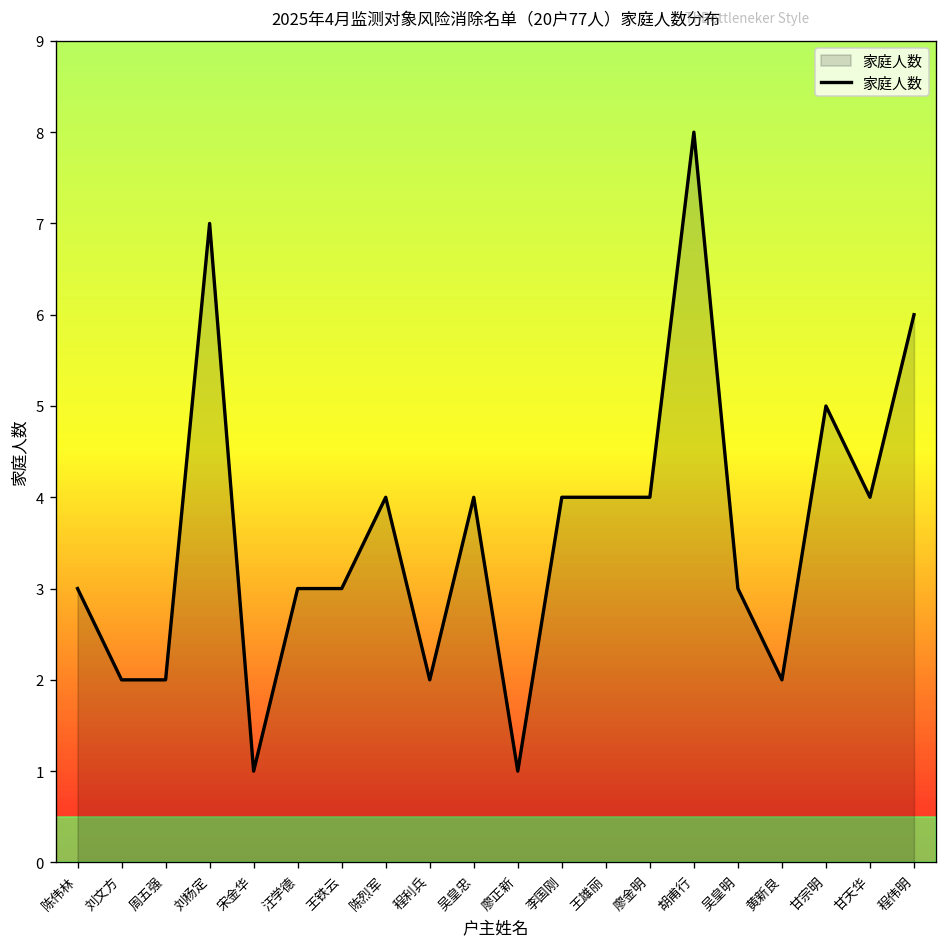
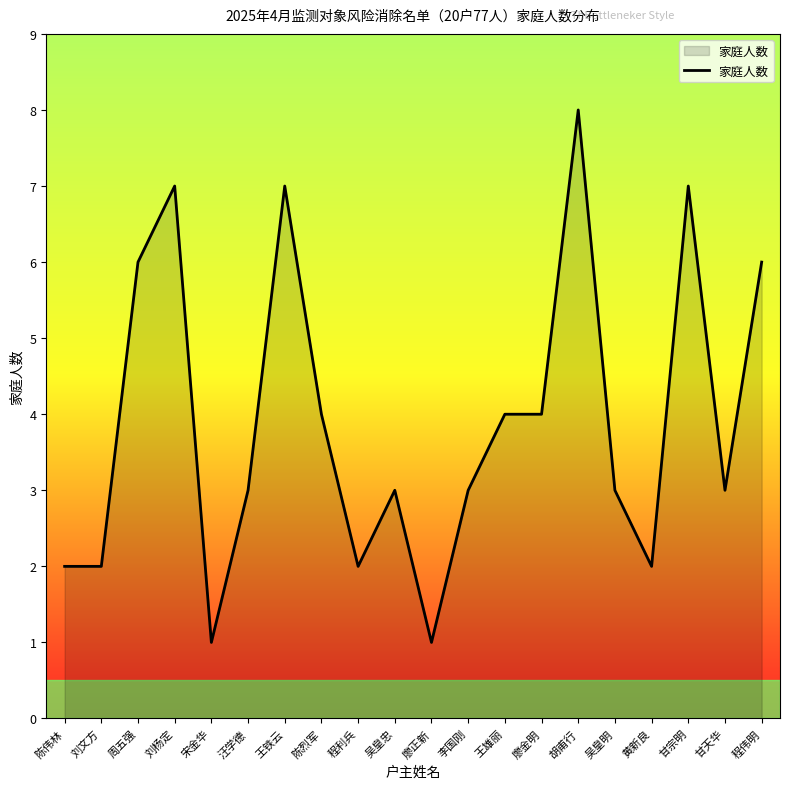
陈伟林: 3 -> 2
周五强: 2 -> 6
王铁云: 3 -> 7
吴皇忠: 4 -> 3
李国刚: 4 -> 3
甘宗明: 5 -> 7
甘天华: 4 -> 3
